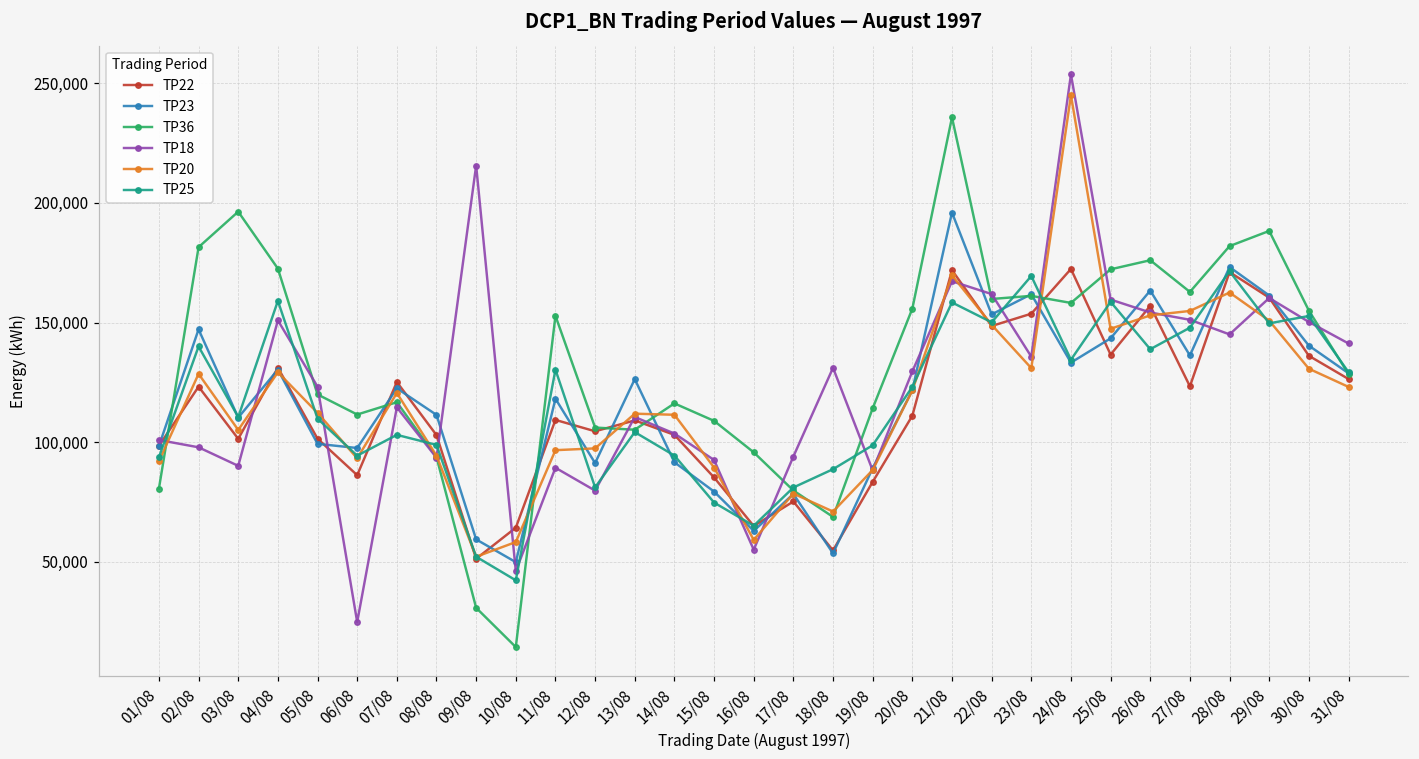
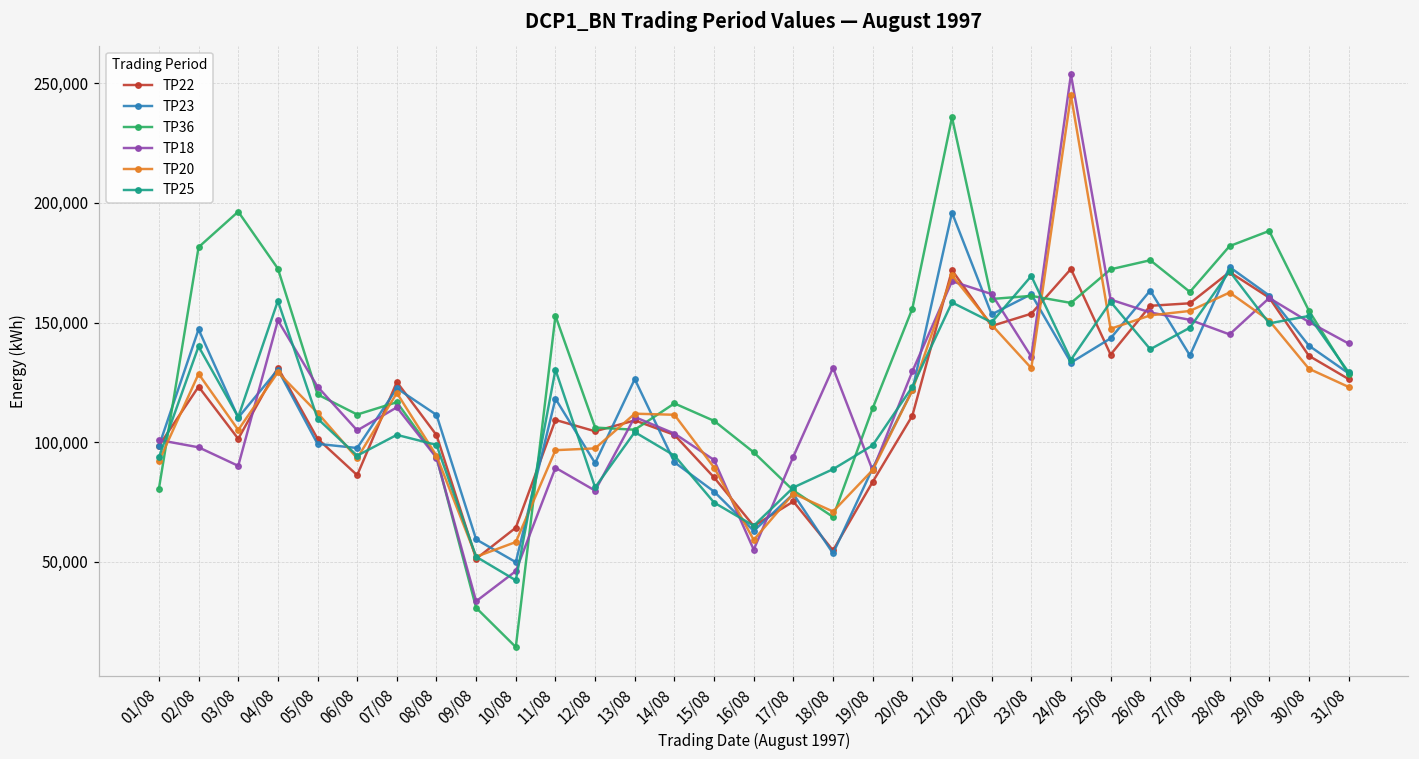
TP18, 06/08: 25,000 -> 105,000
TP18, 09/08: 216,000 -> 34,000
TP22, 27/08: 123,000 -> 158,000
